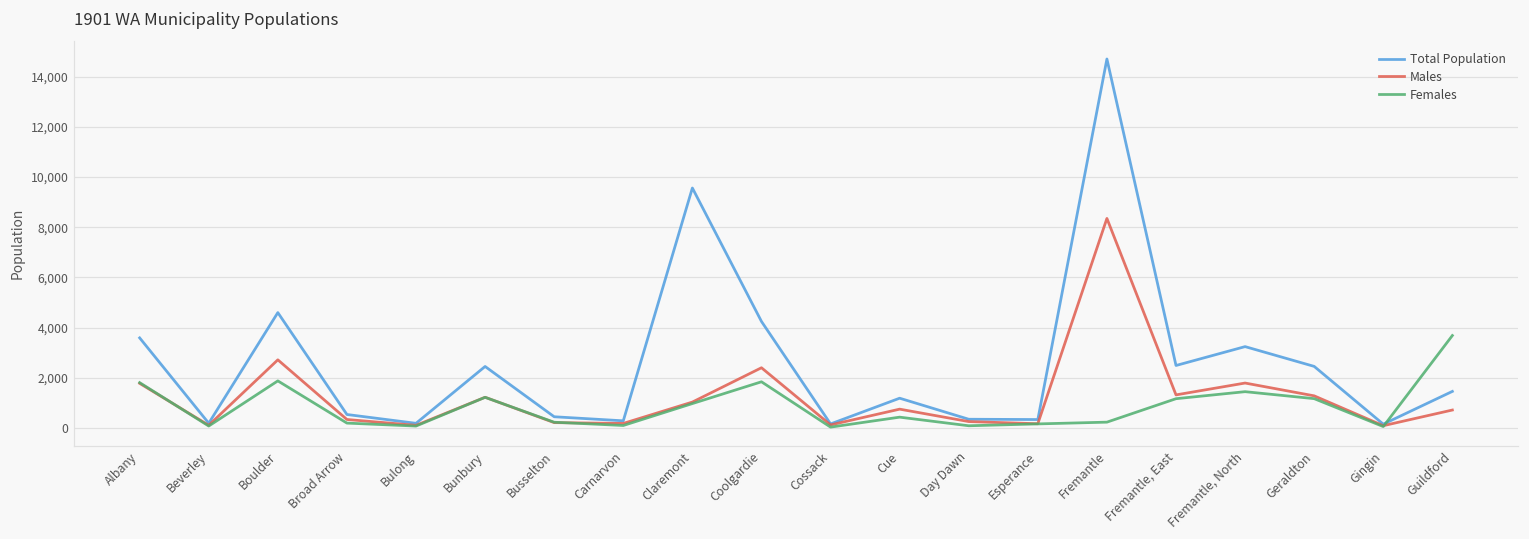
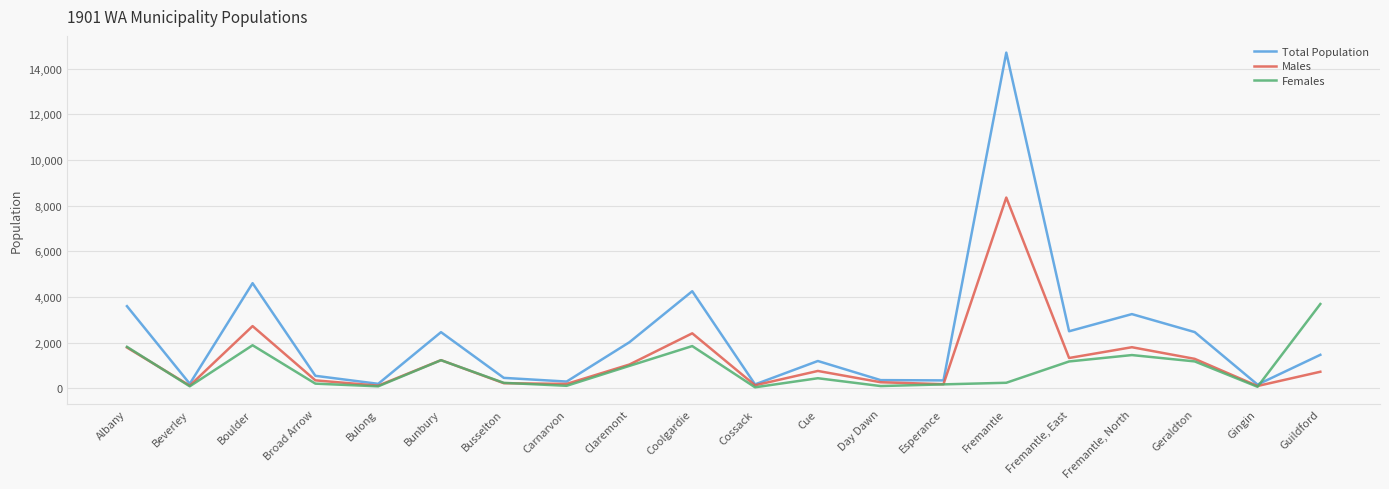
Total Population, Claremont: 9,600 -> 2,000
